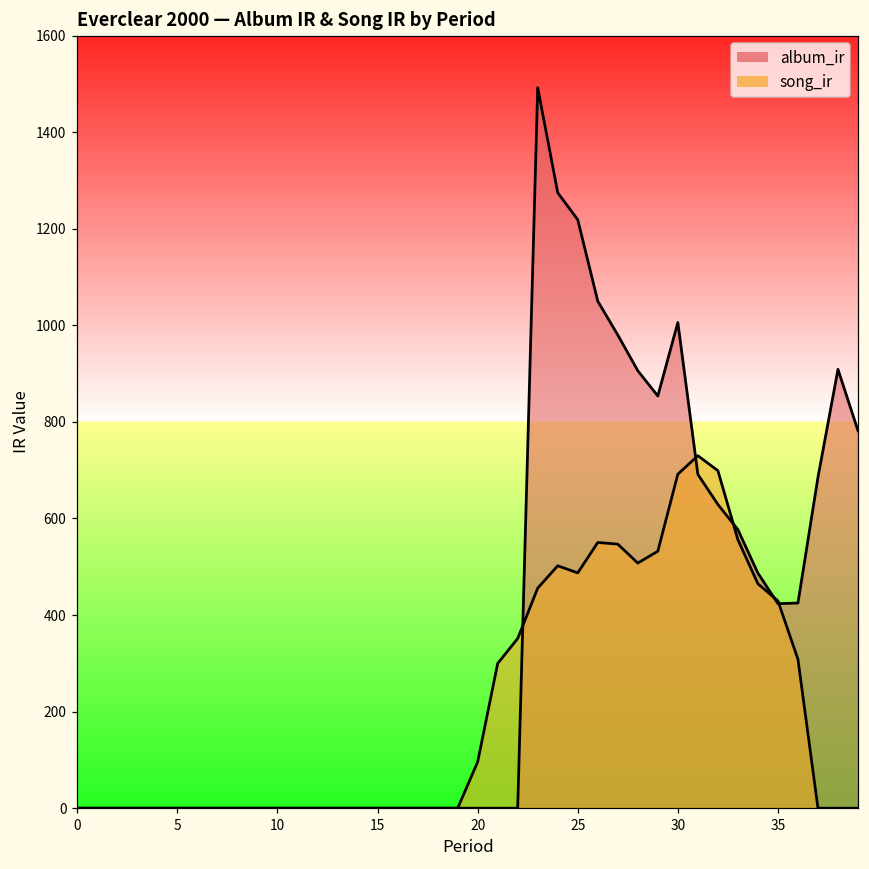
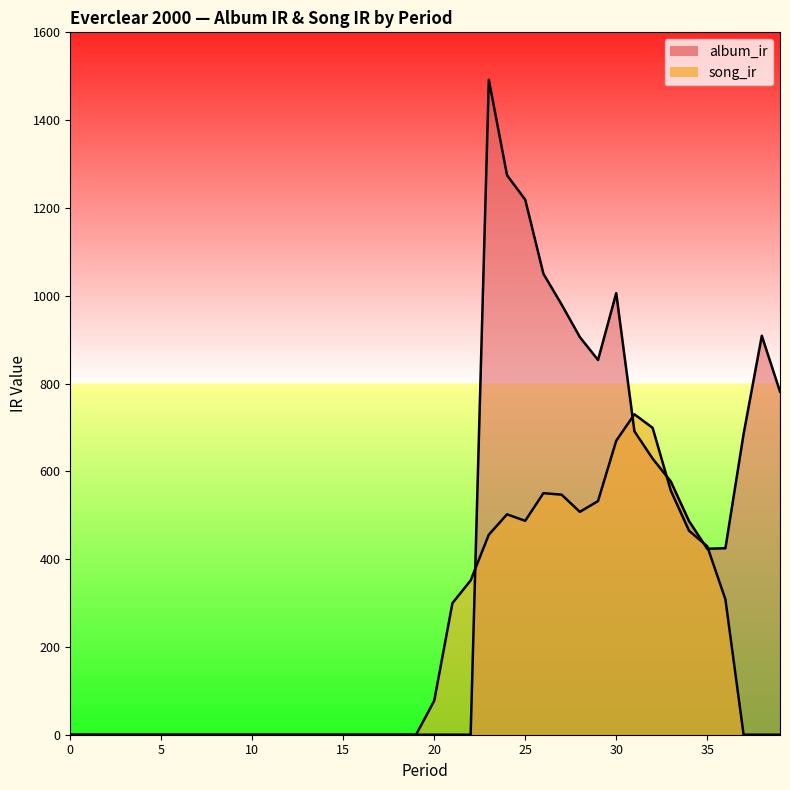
song_ir, 20: 100 -> 80
song_ir, 30: 690 -> 670
